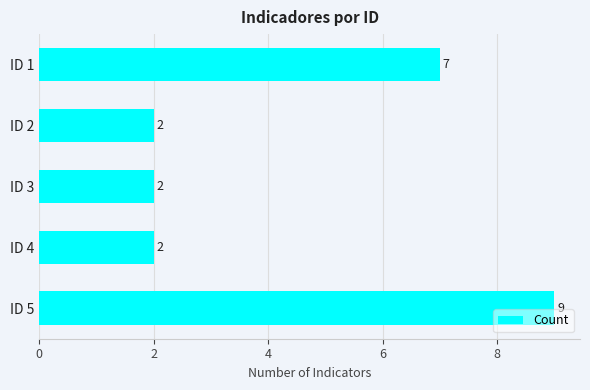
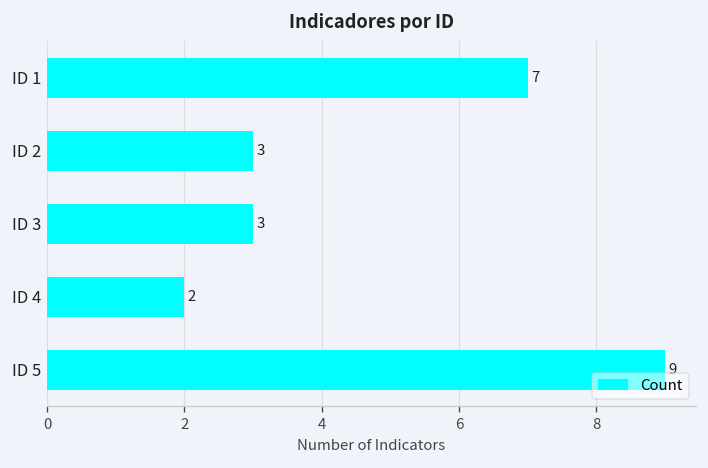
ID 2: 2 -> 3
ID 3: 2 -> 3
